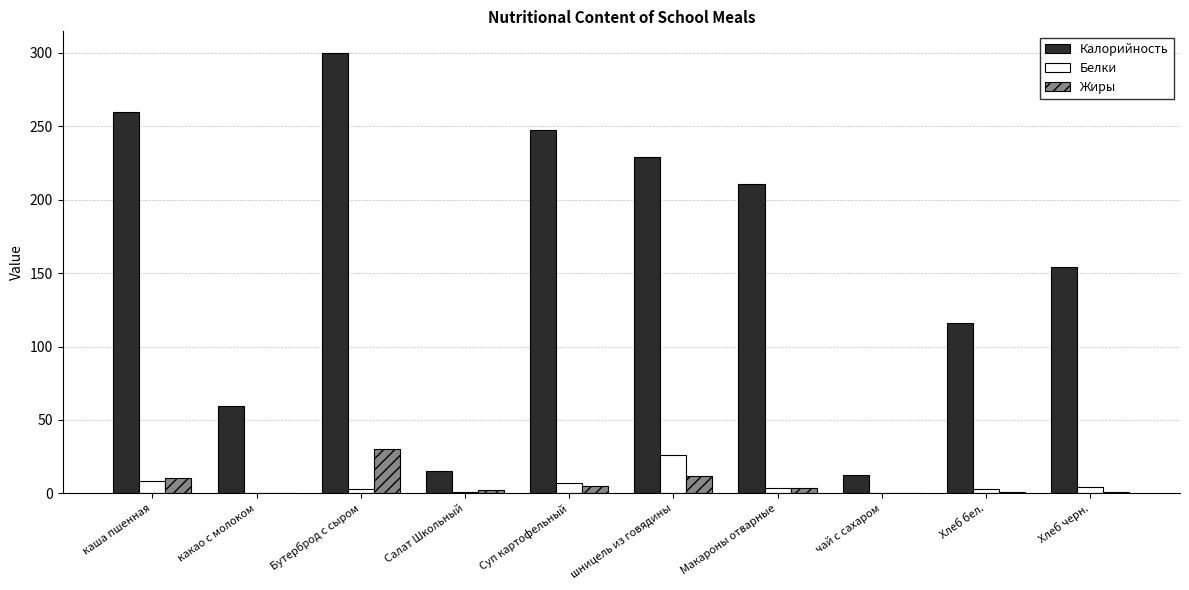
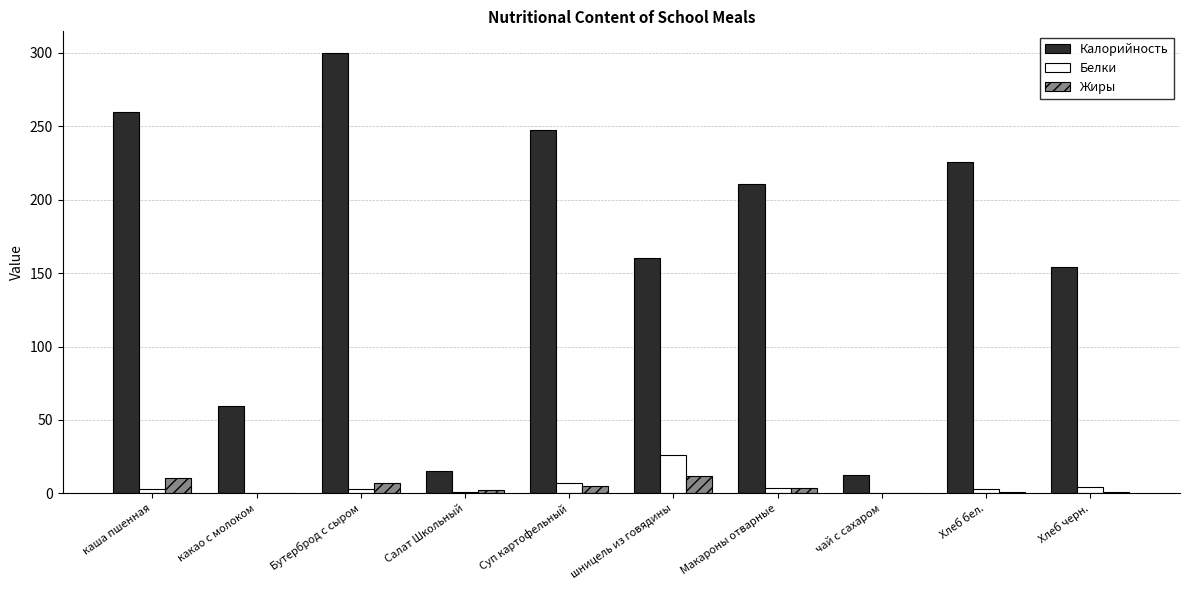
Белки, каша пшенная: 8 -> 3
Жиры, Бутерброд с сыром: 30 -> 7
Калорийность, шницель из говядины: 229 -> 160
Калорийность, Хлеб бел.: 116 -> 226
